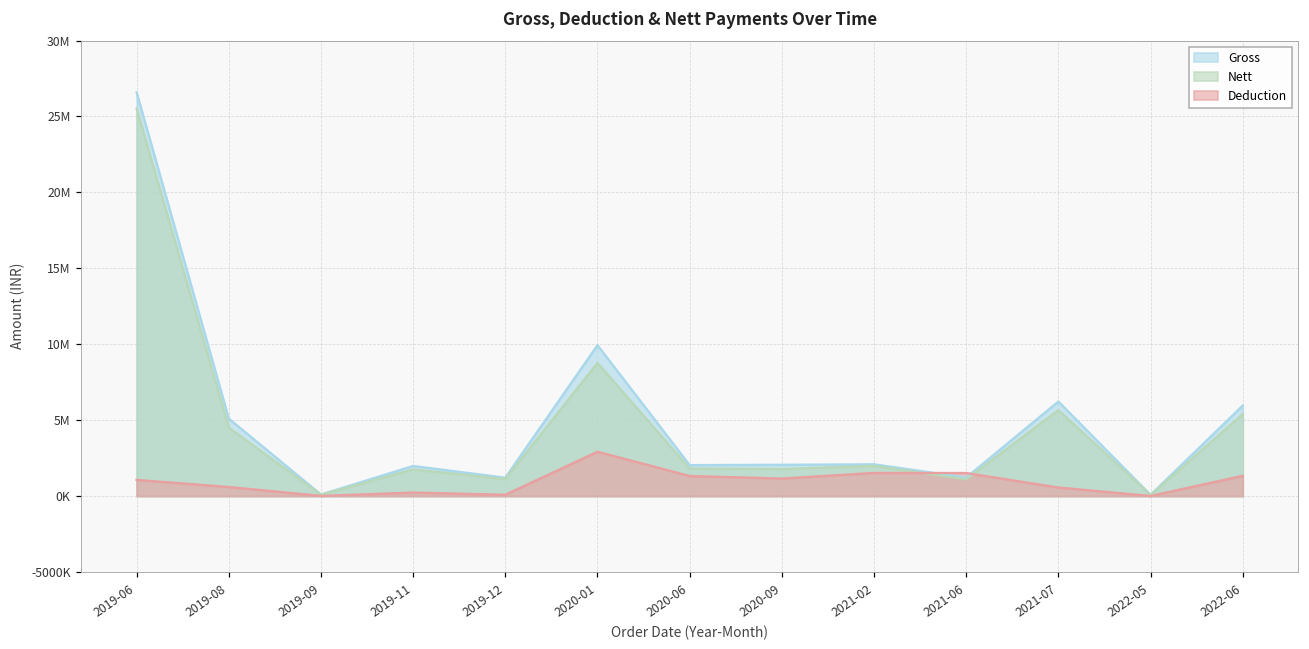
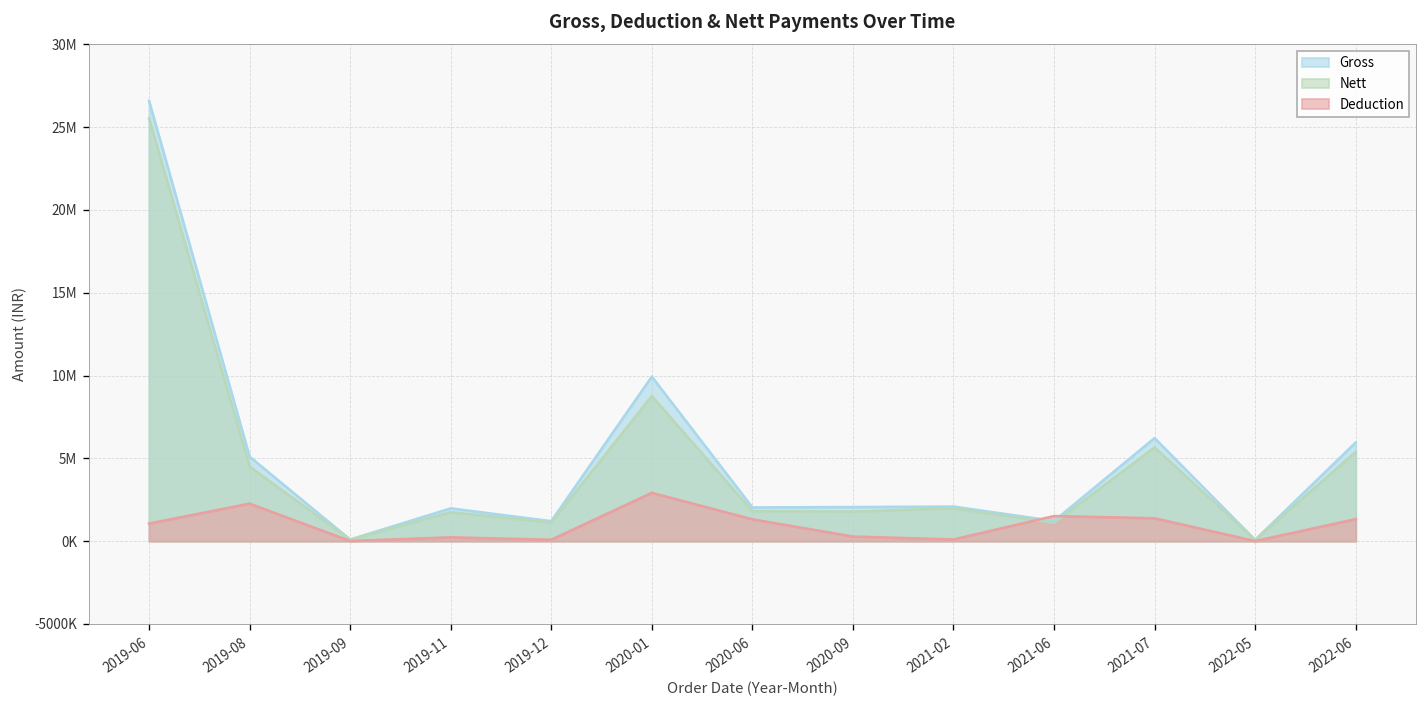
Deduction, 2019-08: 600000 -> 2300000
Deduction, 2020-09: 1200000 -> 300000
Deduction, 2021-02: 1500000 -> 100000
Deduction, 2021-07: 600000 -> 1400000
